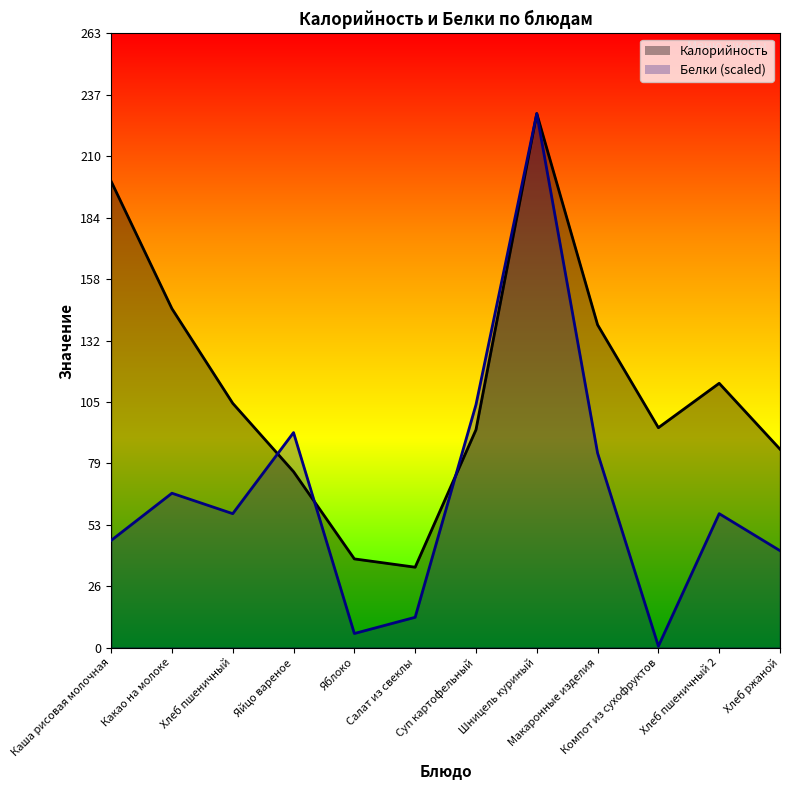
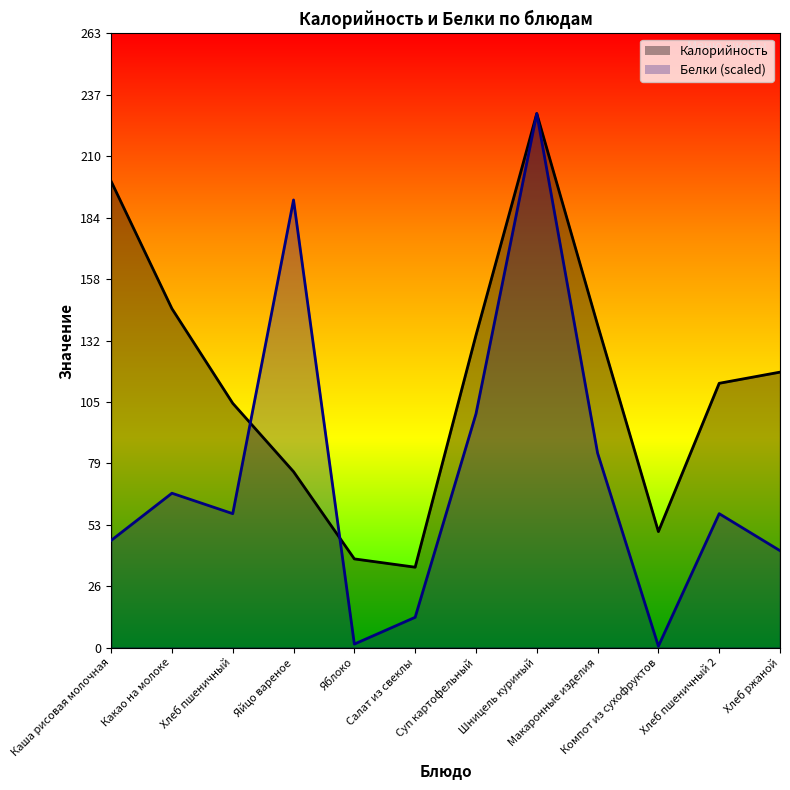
Белки (scaled), Яйцо вареное: 92 -> 192
Белки (scaled), Яблоко: 6 -> 2
Калорийность, Суп картофельный: 93 -> 134
Белки (scaled), Суп картофельный: 104 -> 100
Калорийность, Компот из сухофруктов: 94 -> 50
Калорийность, Хлеб ржаной: 85 -> 118
